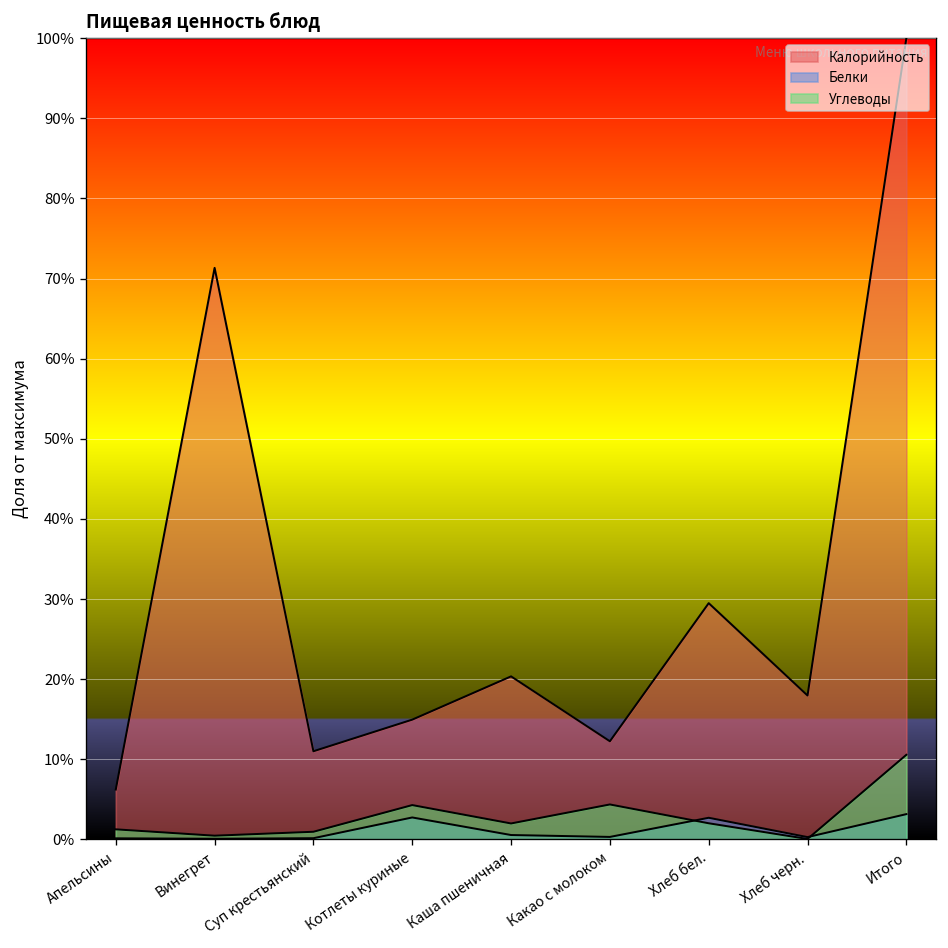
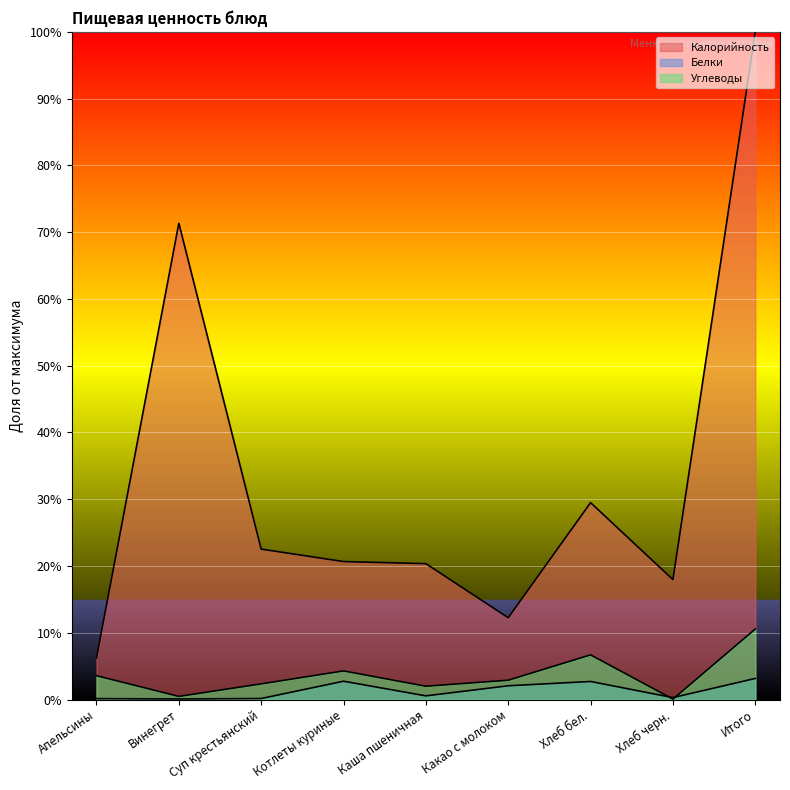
Углеводы, Апельсины: 1% -> 4%
Калорийность, Суп крестьянский: 11% -> 23%
Углеводы, Суп крестьянский: 1% -> 2%
Калорийность, Котлеты куриные: 15% -> 21%
Белки, Какао с молоком: 0% -> 2%
Углеводы, Какао с молоком: 4% -> 3%
Углеводы, Хлеб бел.: 2% -> 7%
